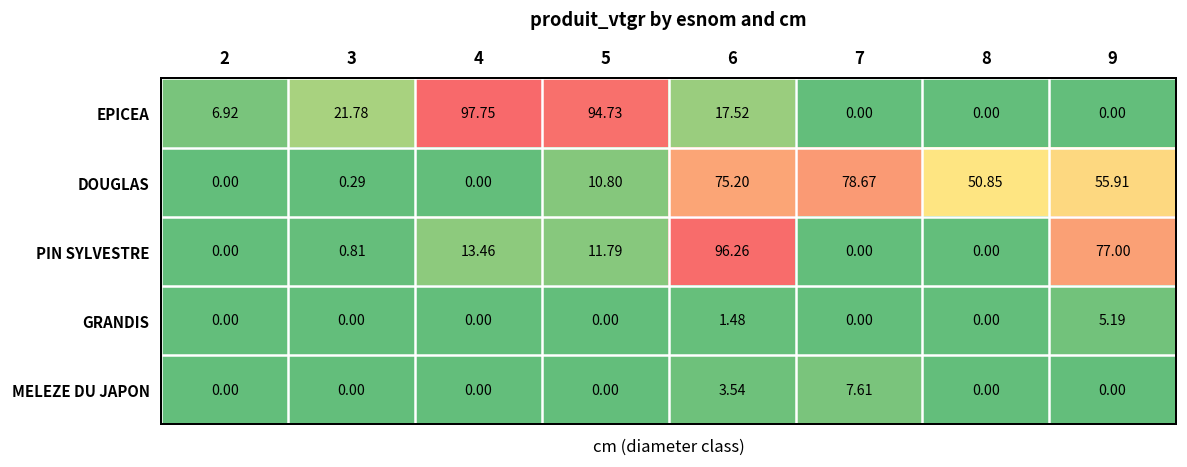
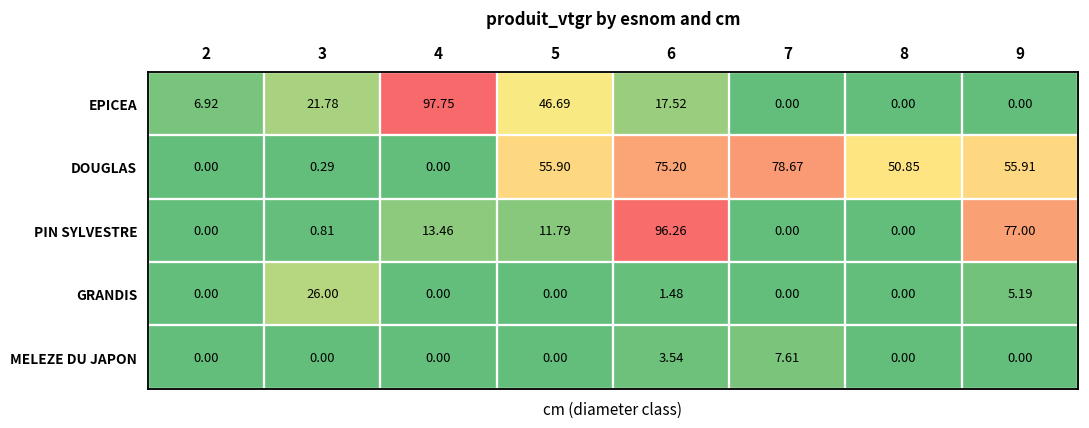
EPICEA, 5: 94.73 -> 46.69
DOUGLAS, 5: 10.80 -> 55.90
GRANDIS, 3: 0.00 -> 26.00
